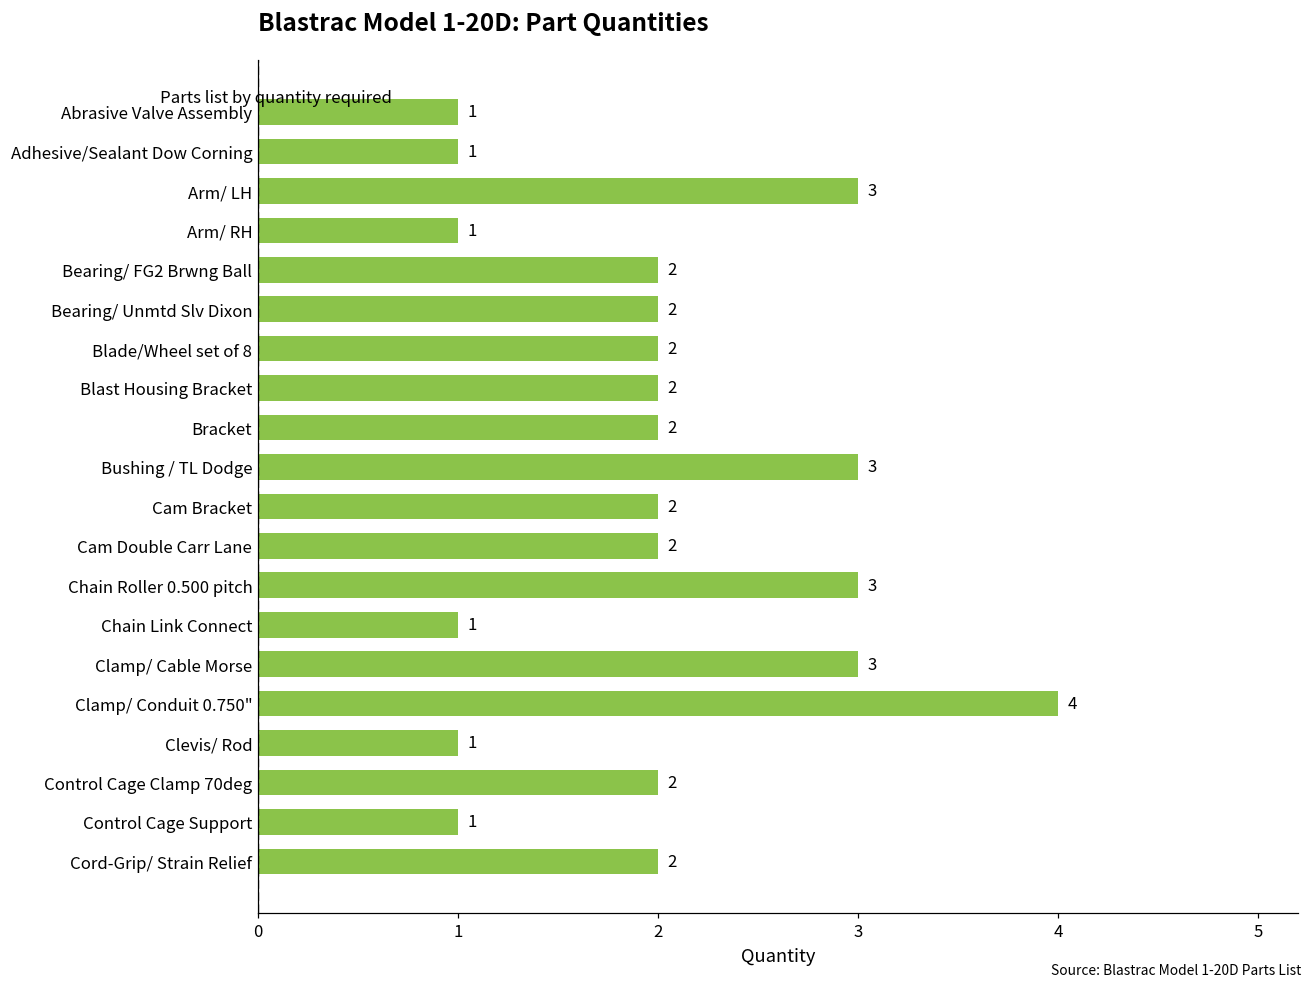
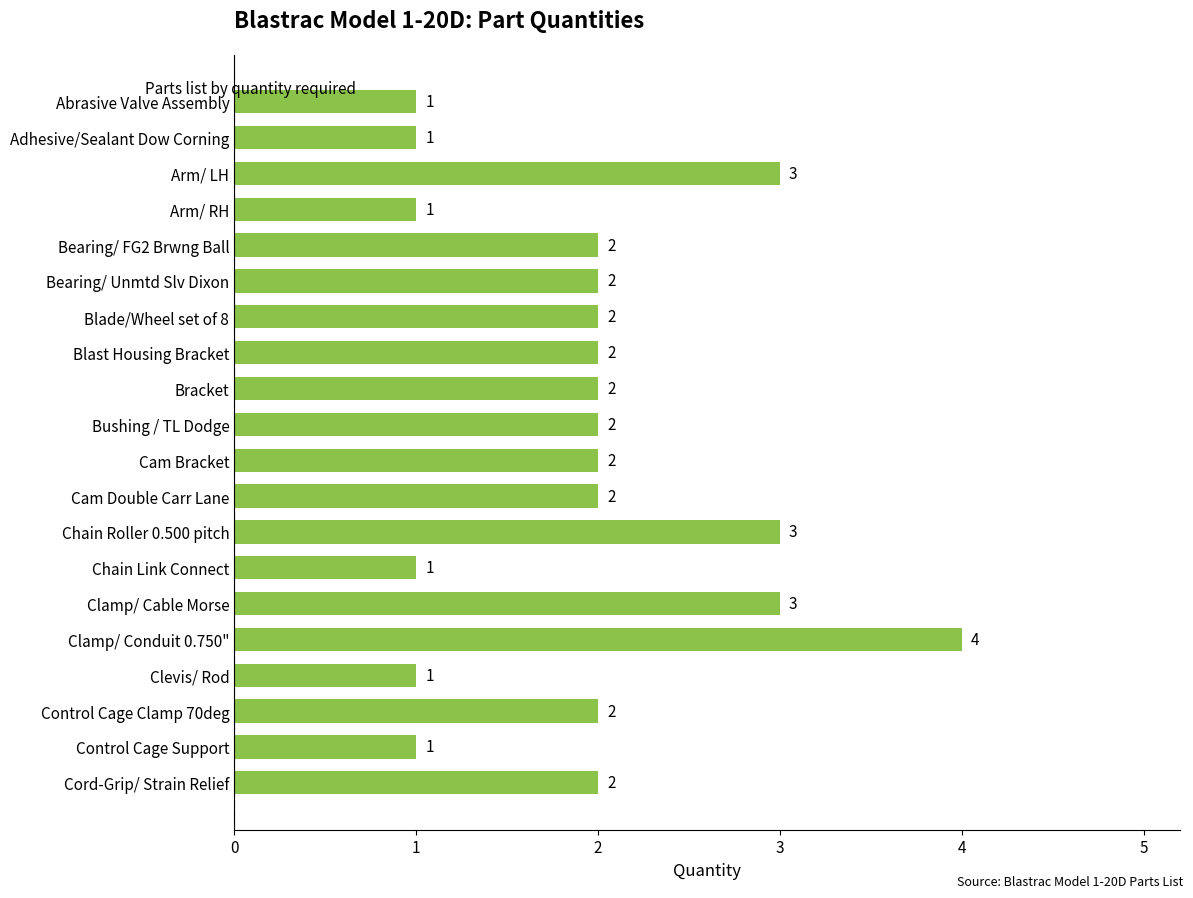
Bushing / TL Dodge: 3 -> 2
